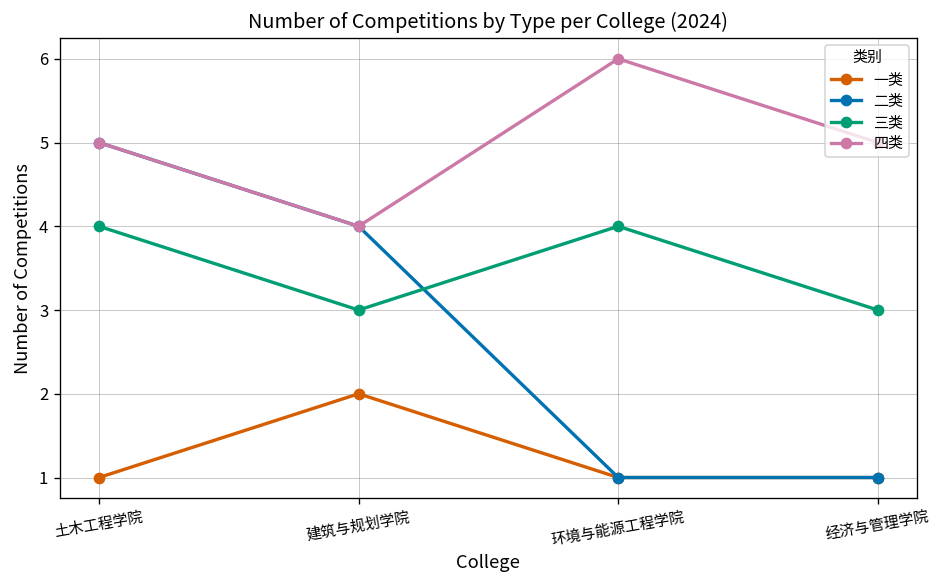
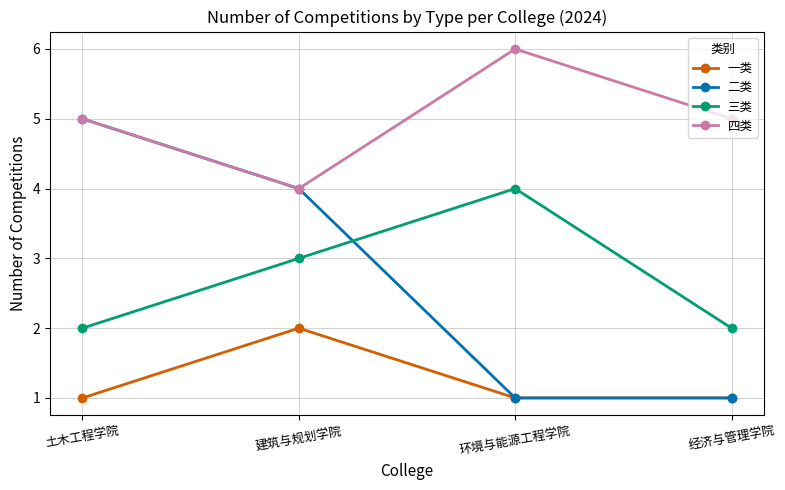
三类, 土木工程学院: 4 -> 2
三类, 经济与管理学院: 3 -> 2
